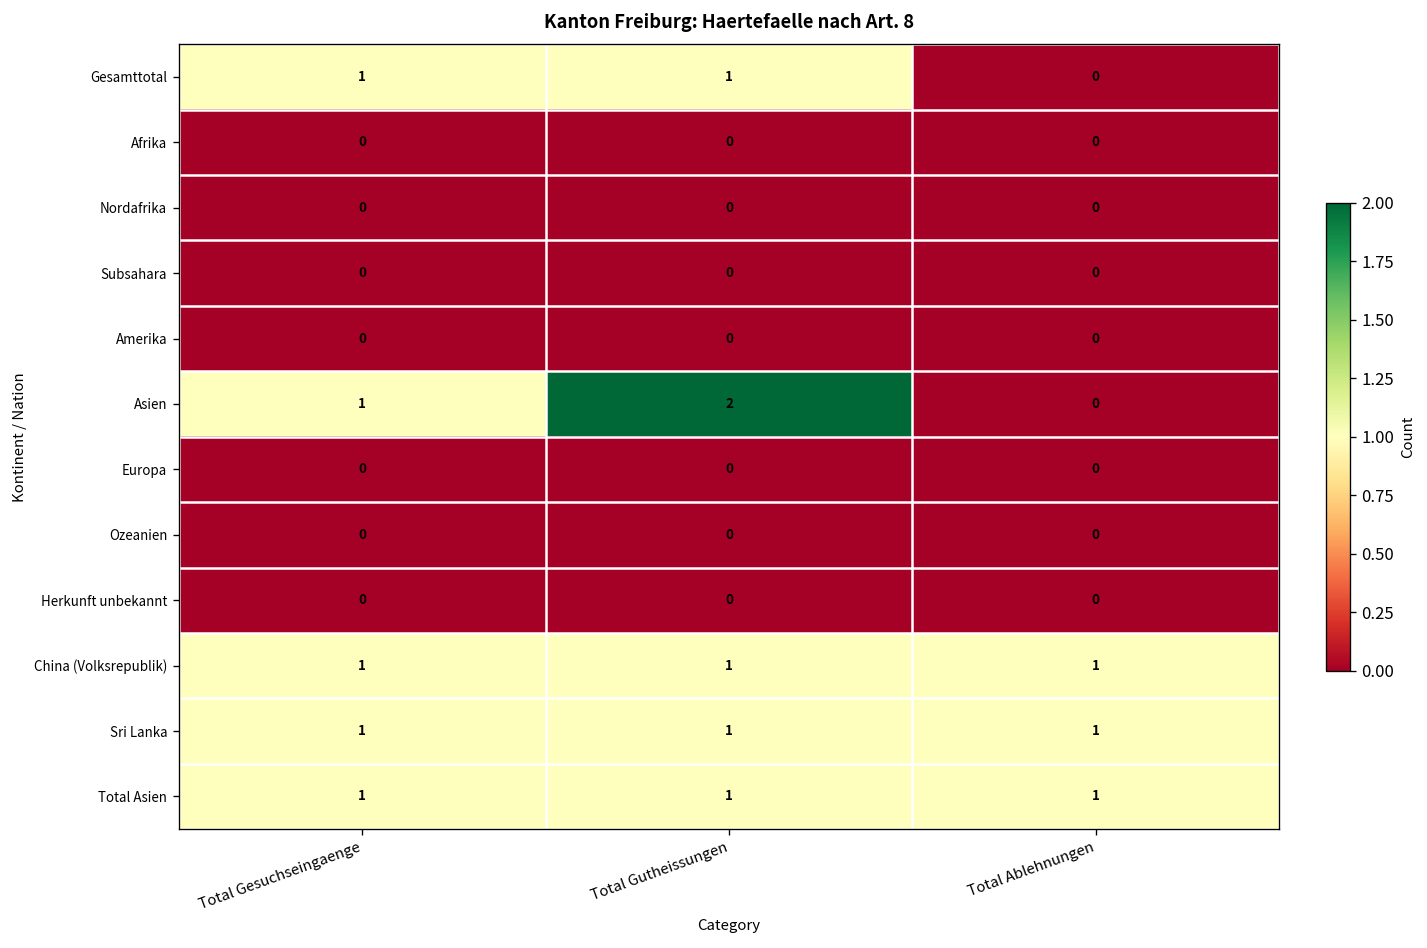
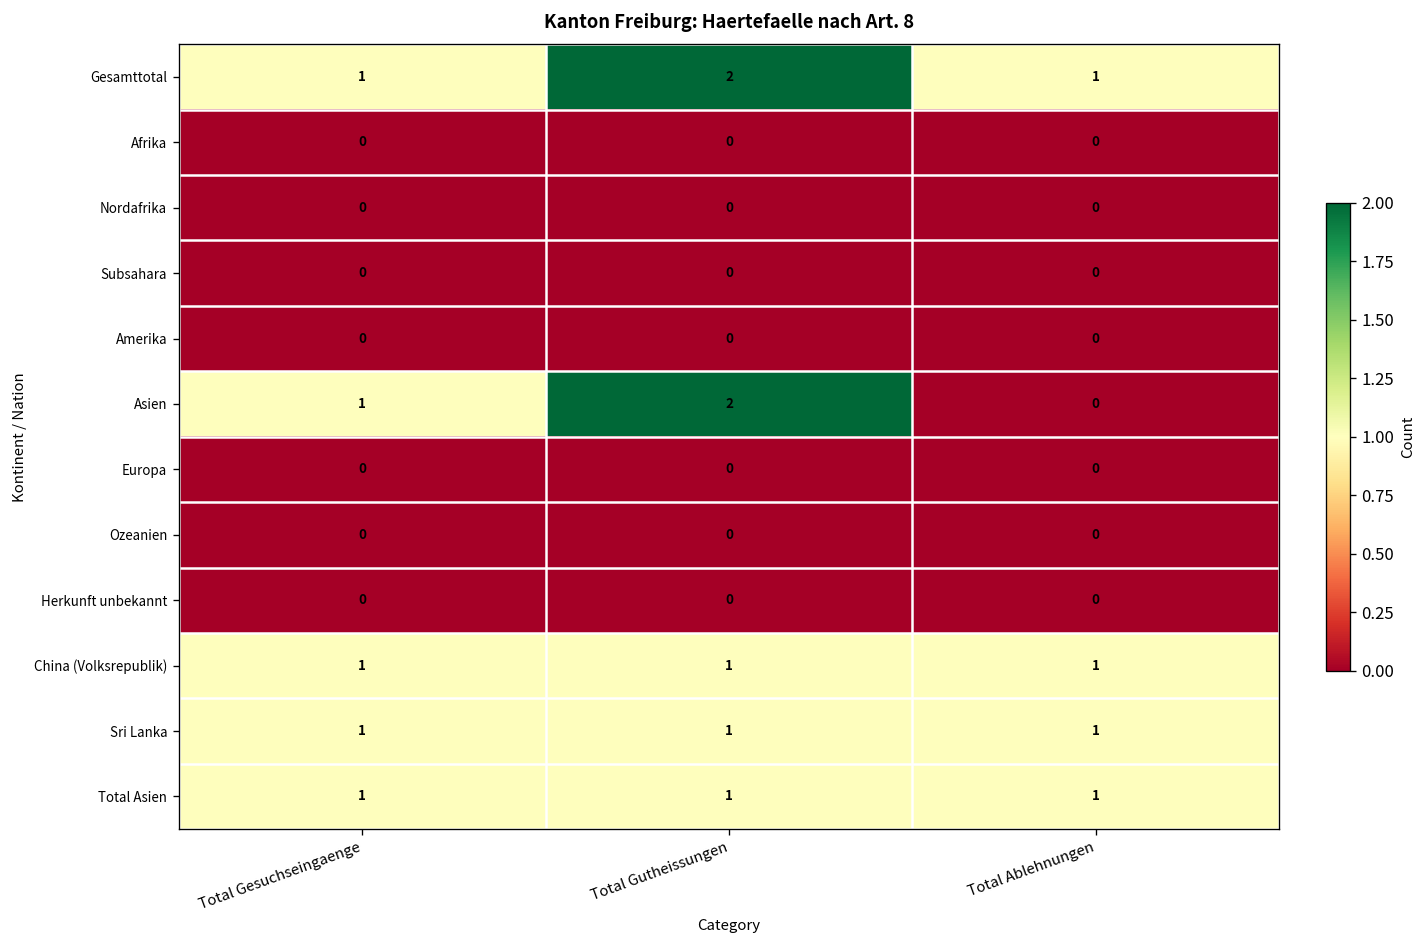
Gesamttotal, Total Gutheissungen: 1 -> 2
Gesamttotal, Total Ablehnungen: 0 -> 1
